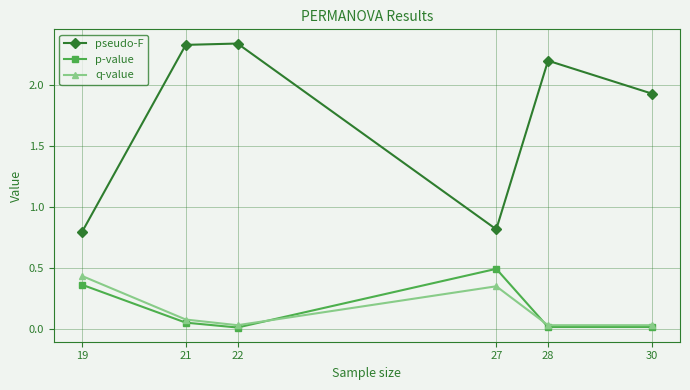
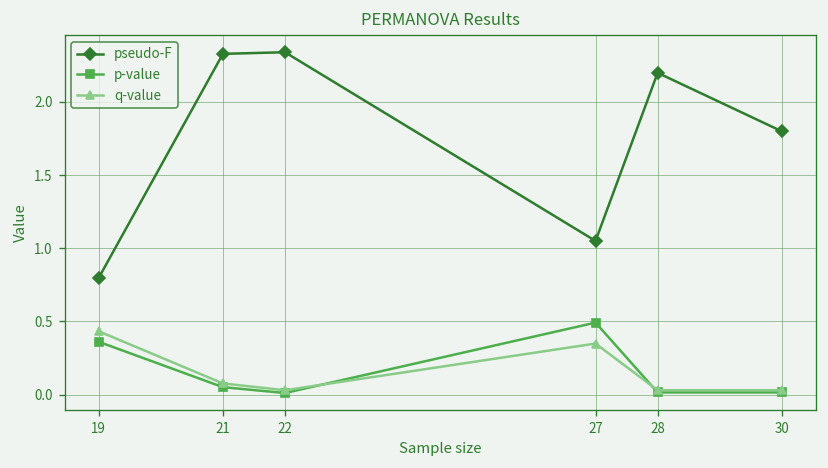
pseudo-F, 27: 0.82 -> 1.05
pseudo-F, 30: 1.93 -> 1.80
